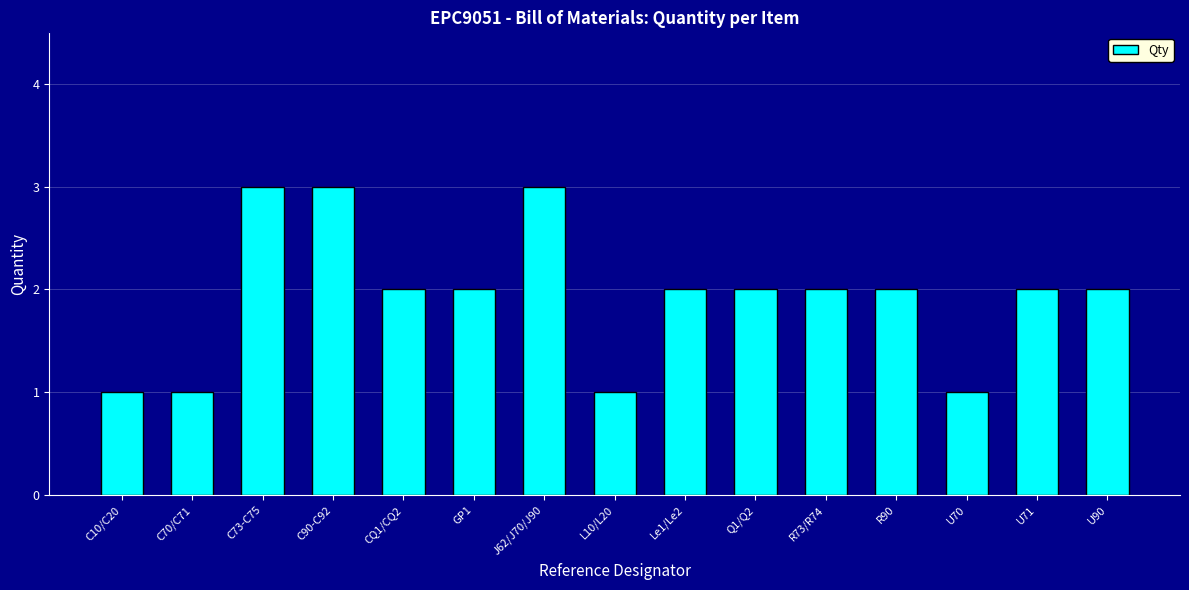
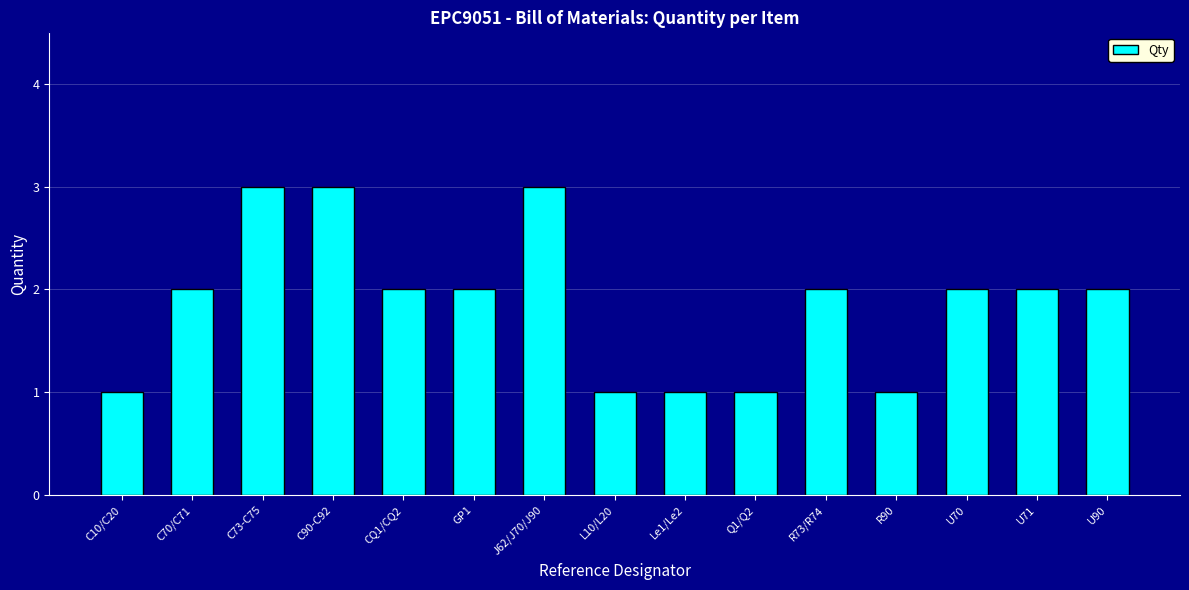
C70/C71: 1 -> 2
Le1/Le2: 2 -> 1
Q1/Q2: 2 -> 1
R90: 2 -> 1
U70: 1 -> 2
